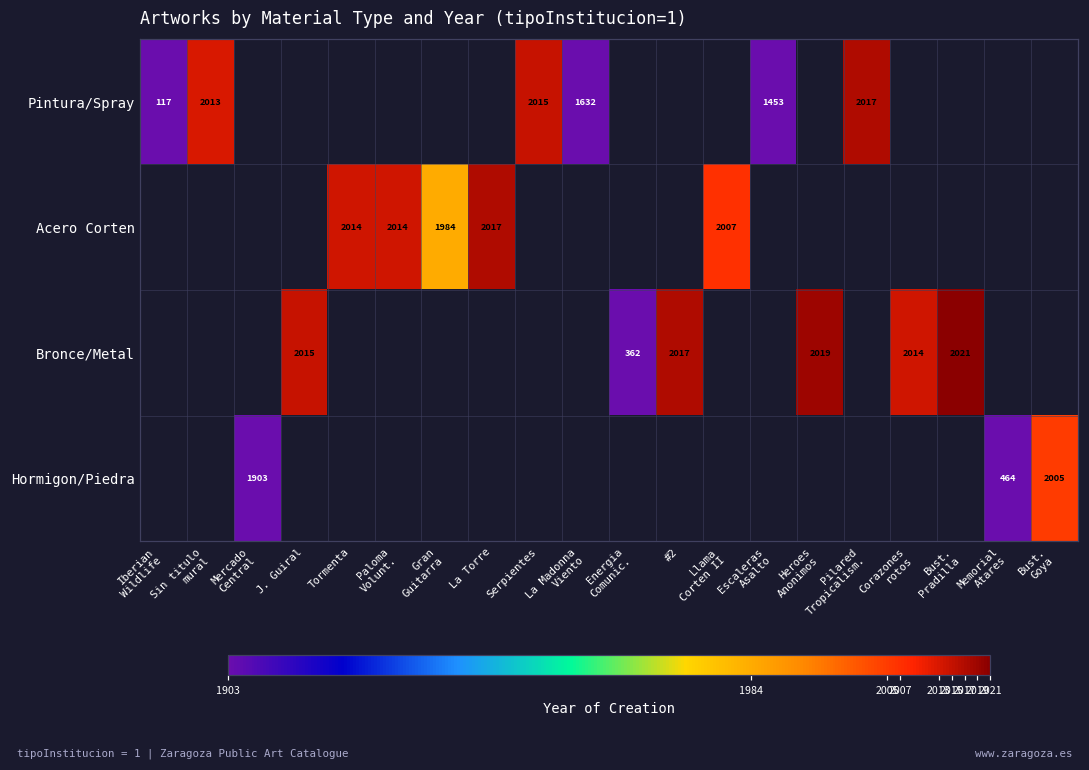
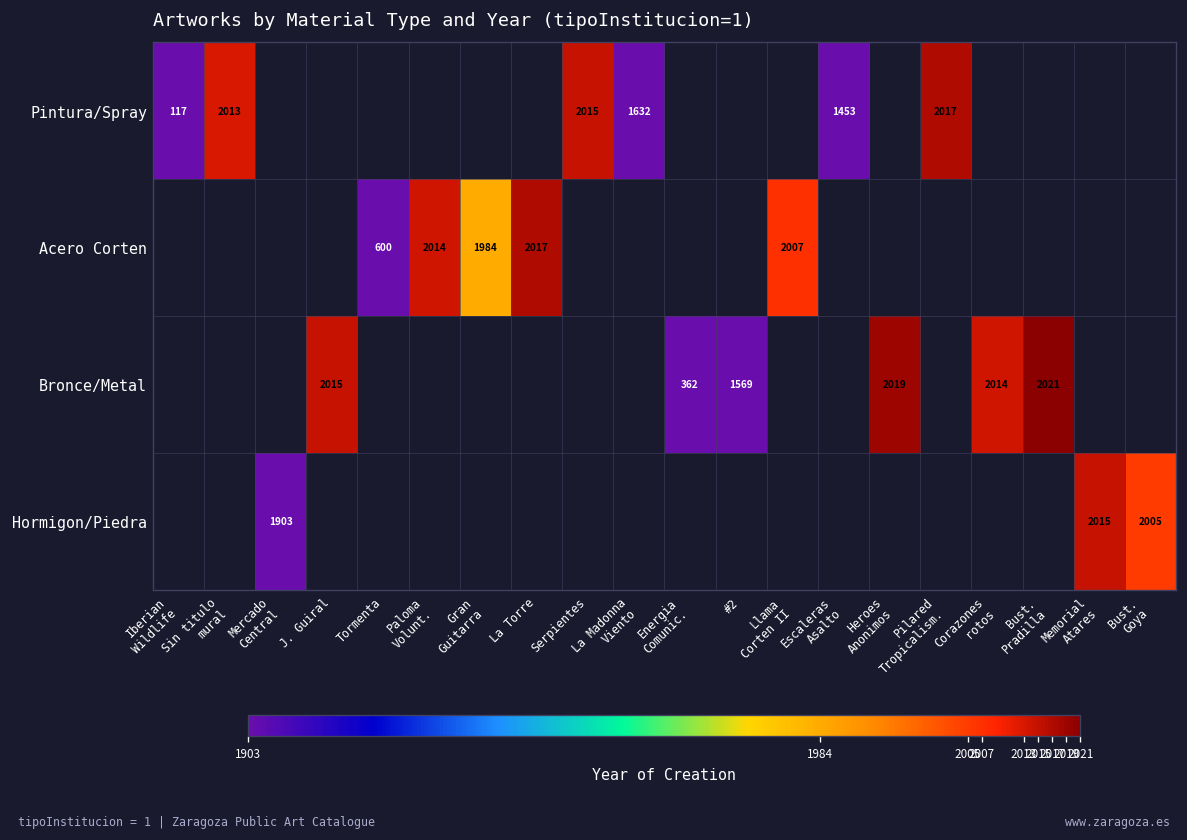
Acero Corten, Tormenta: 2014 -> 600
Bronce/Metal, #2: 2017 -> 1569
Hormigon/Piedra, Memorial Atares: 464 -> 2015
